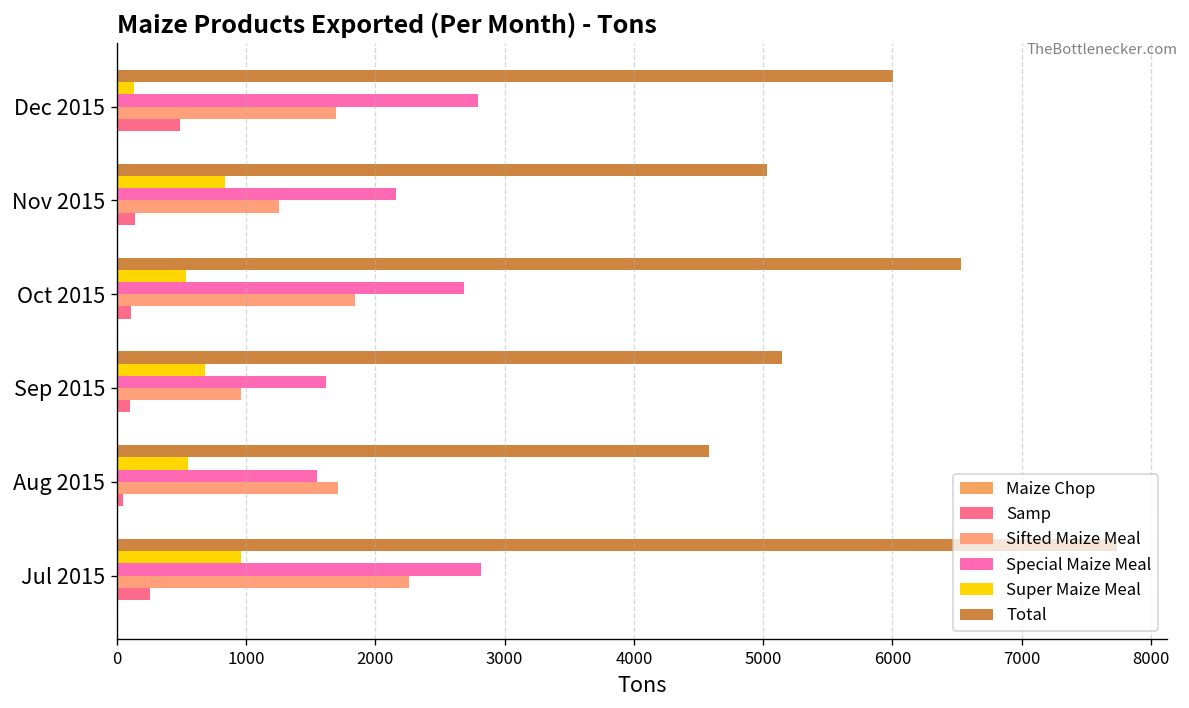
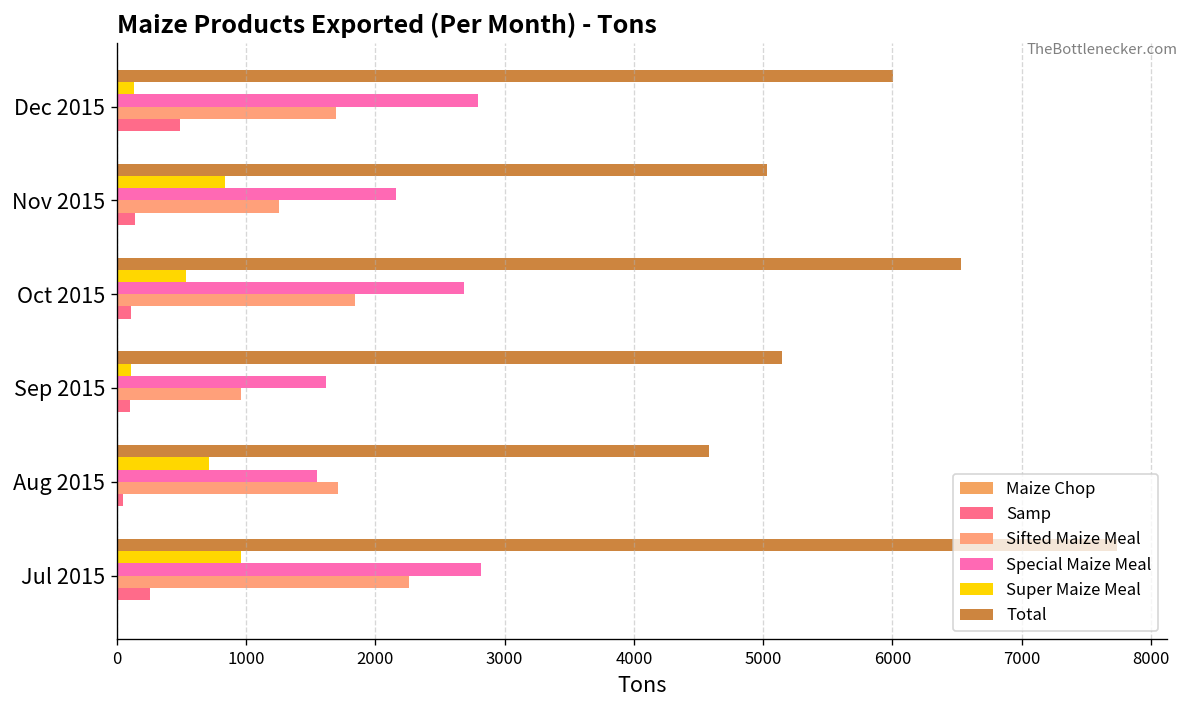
Super Maize Meal, Sep 2015: 690 -> 110
Super Maize Meal, Aug 2015: 550 -> 710
